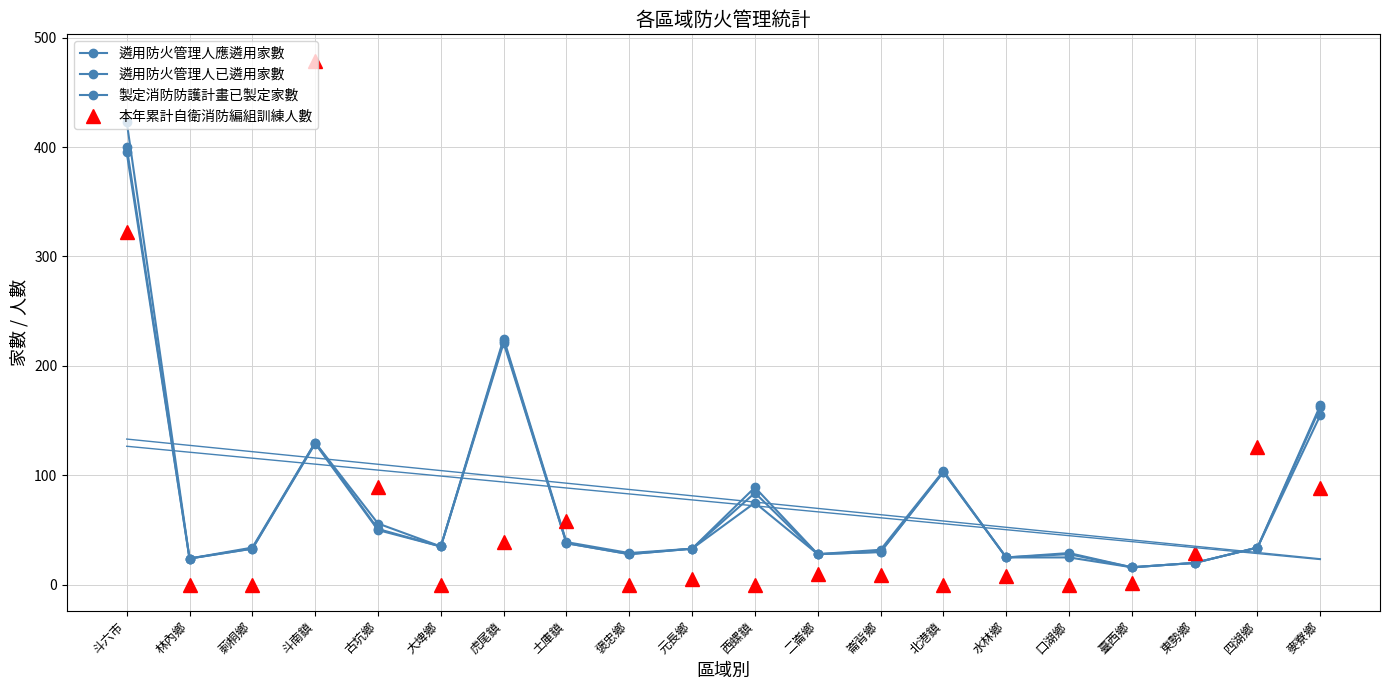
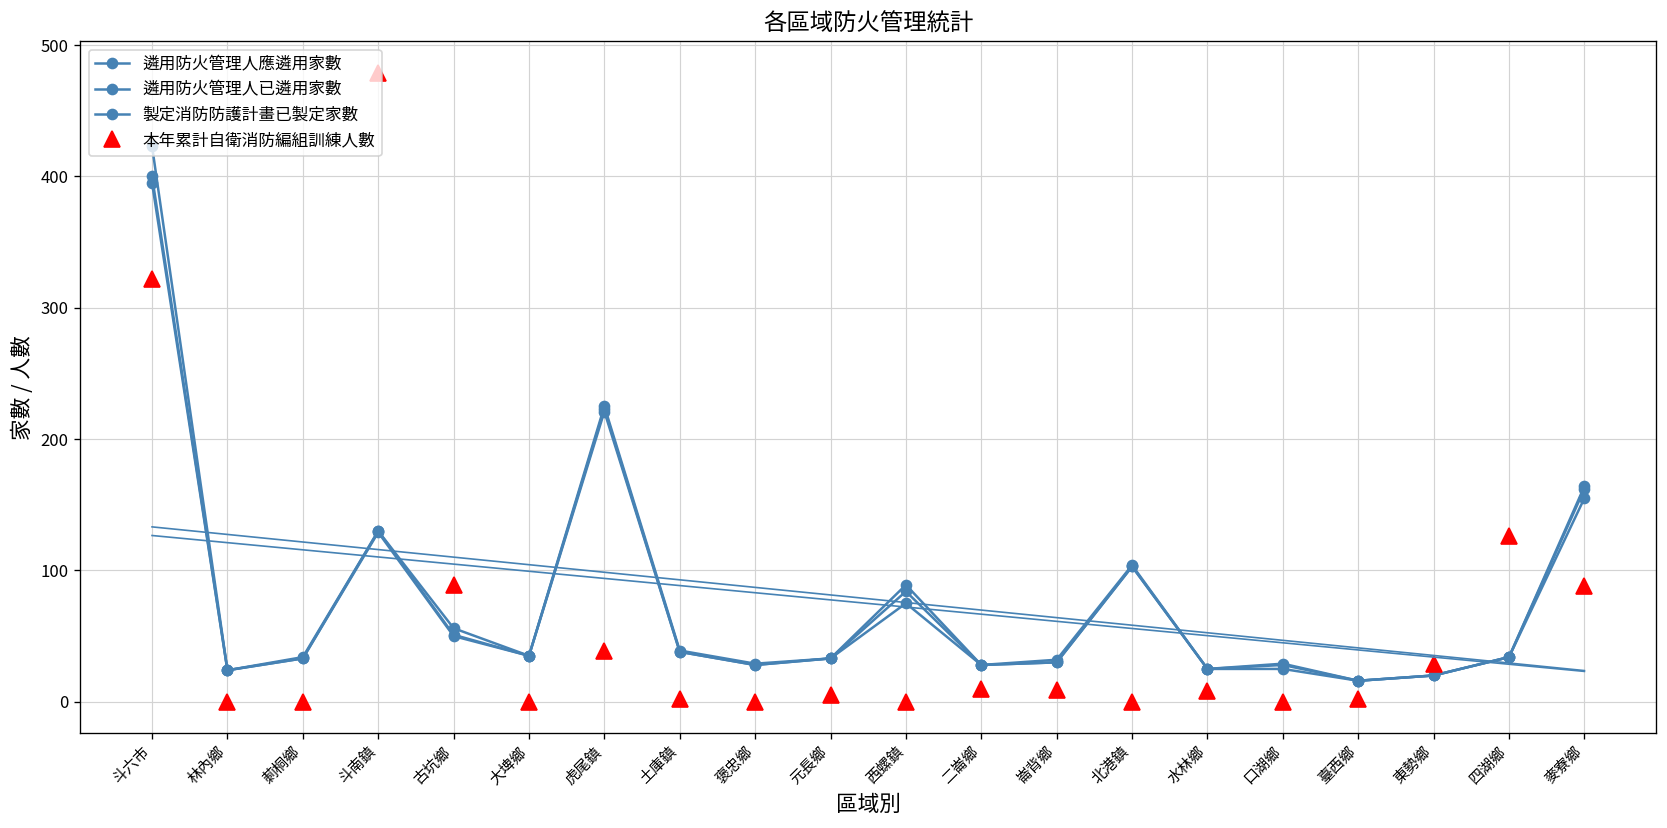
本年累計自衛消防編組訓練人數, 土庫鎮: 58 -> 2
